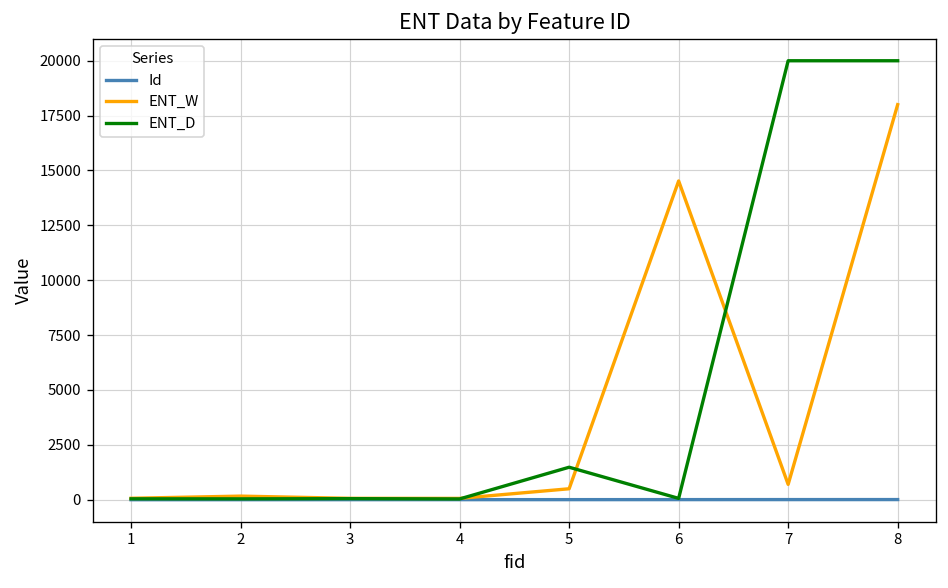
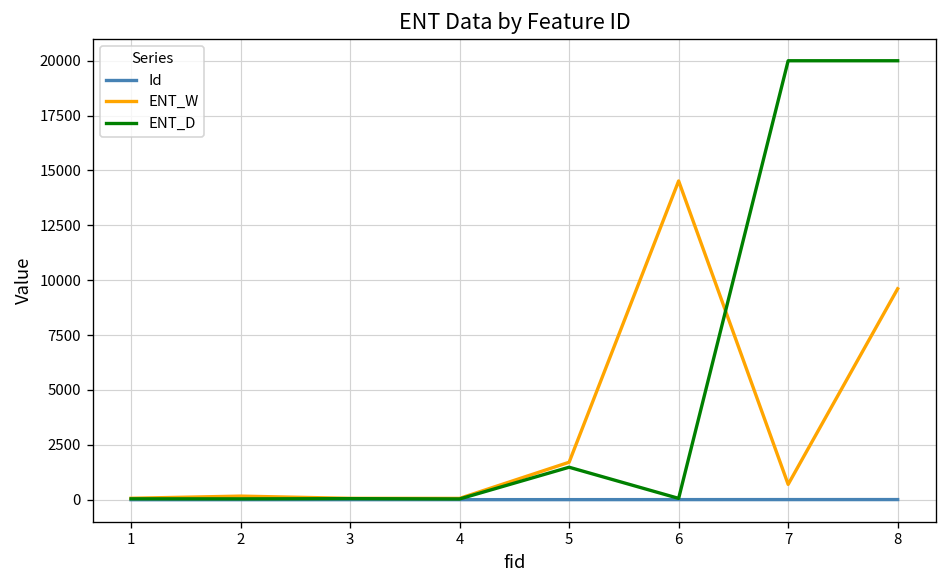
ENT_W, 5: 500 -> 1700
ENT_W, 8: 18000 -> 9600
